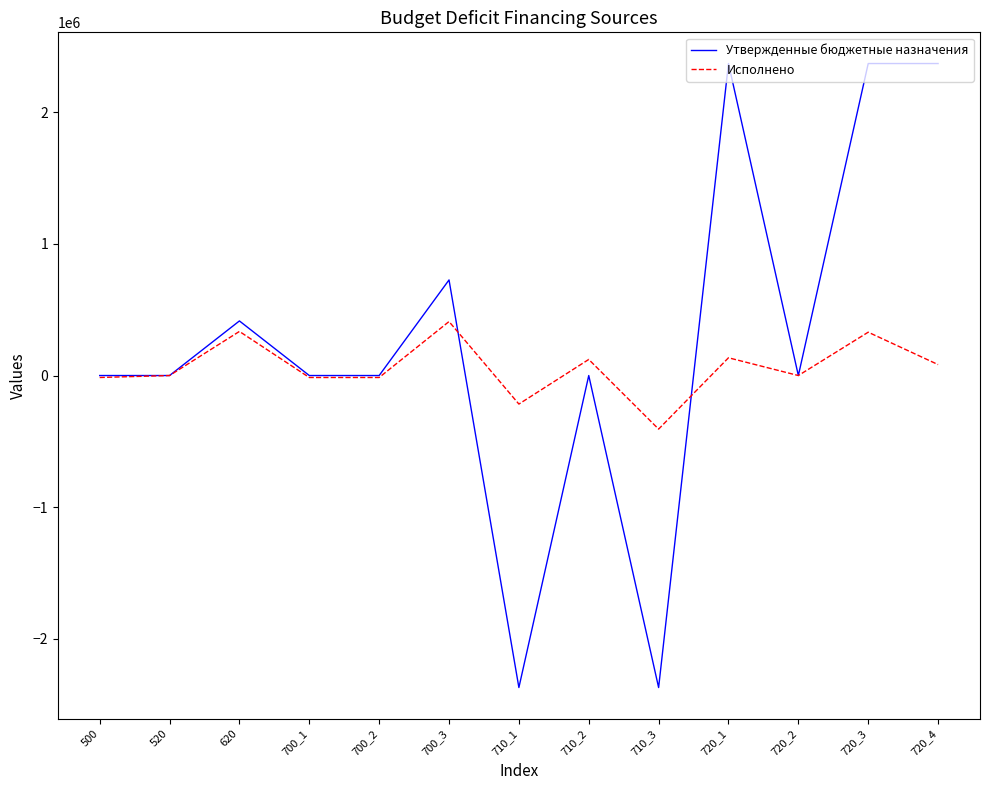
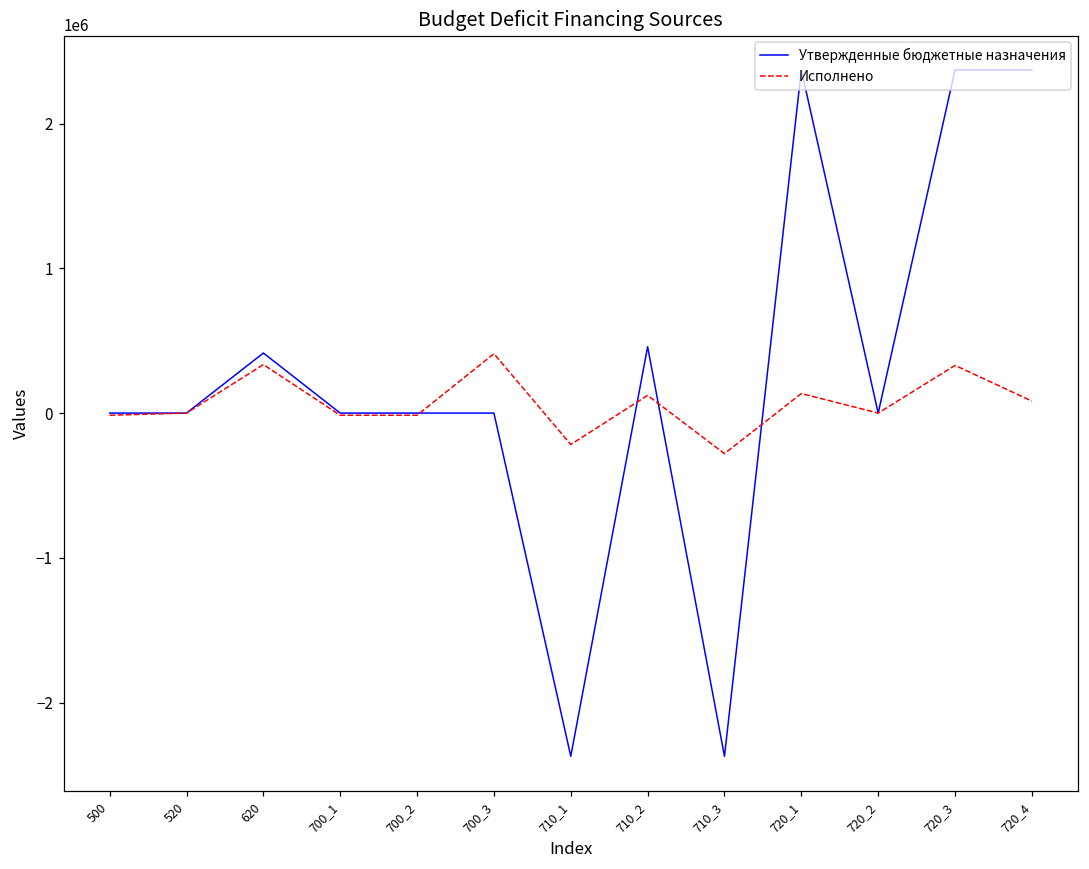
Утвержденные бюджетные назначения, 700_3: 730000 -> 0
Утвержденные бюджетные назначения, 710_2: 0 -> 460000
Исполнено, 710_3: -410000 -> -280000
